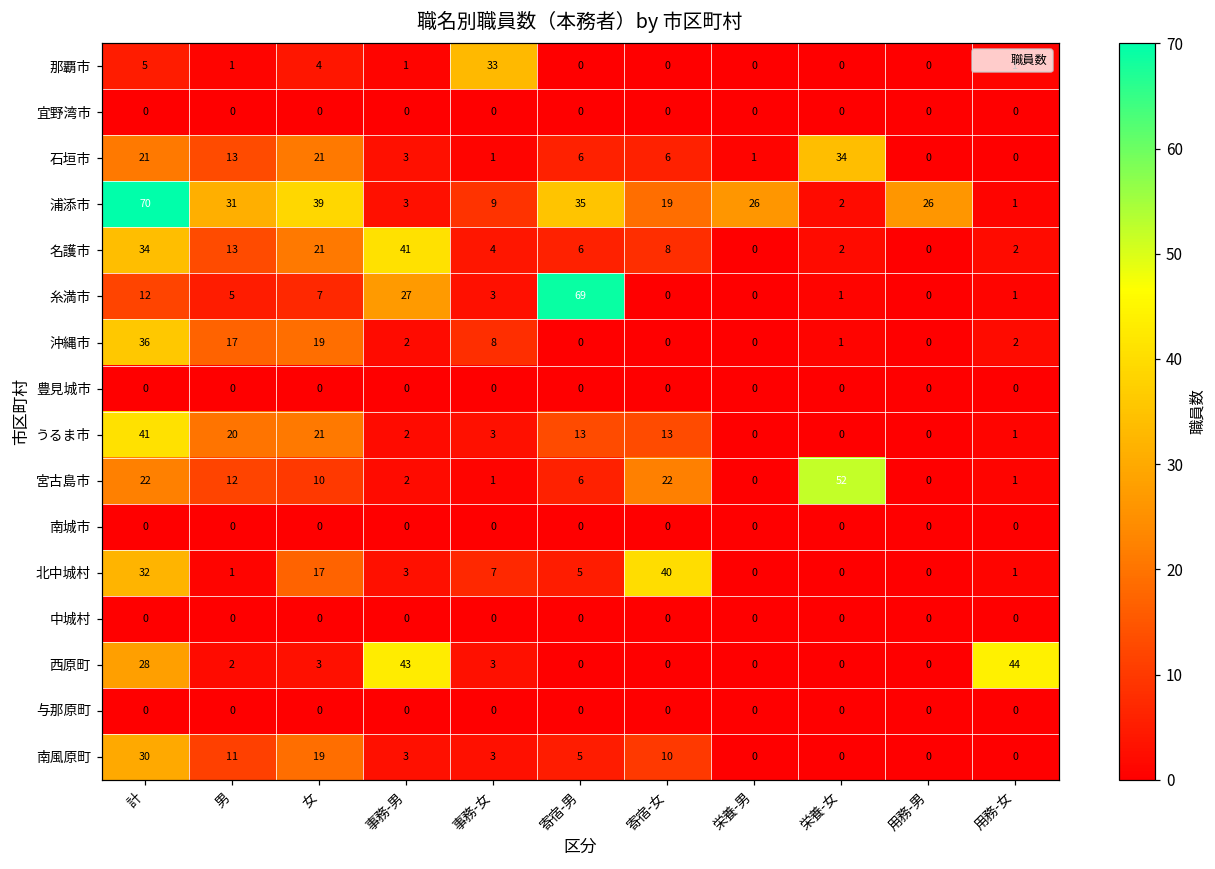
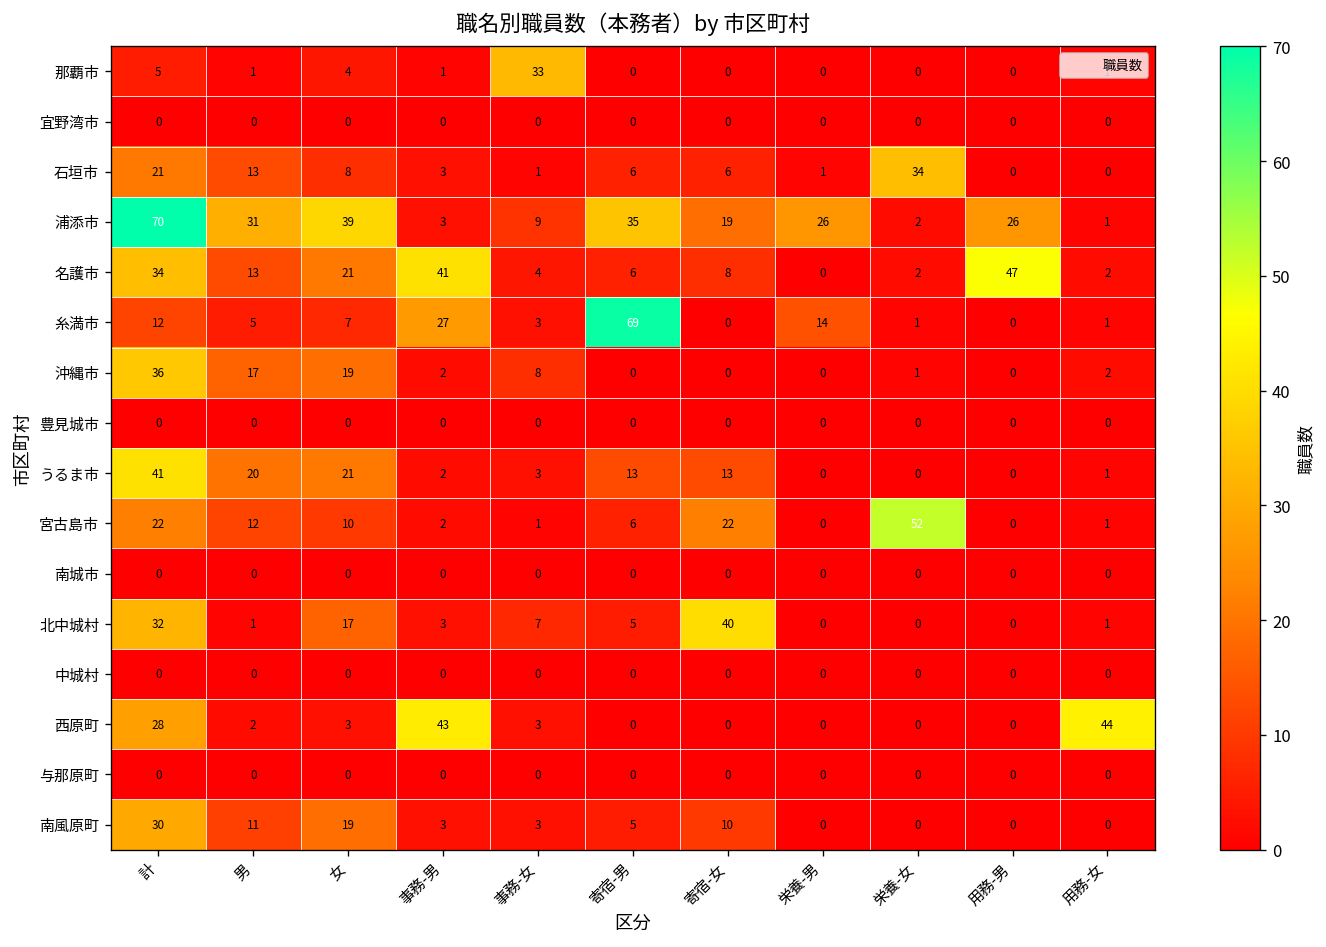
石垣市, 女: 21 -> 8
名護市, 用務-男: 0 -> 47
糸満市, 栄養-男: 0 -> 14
